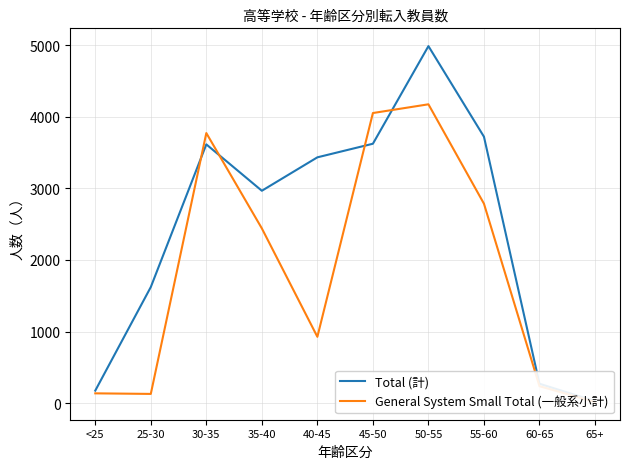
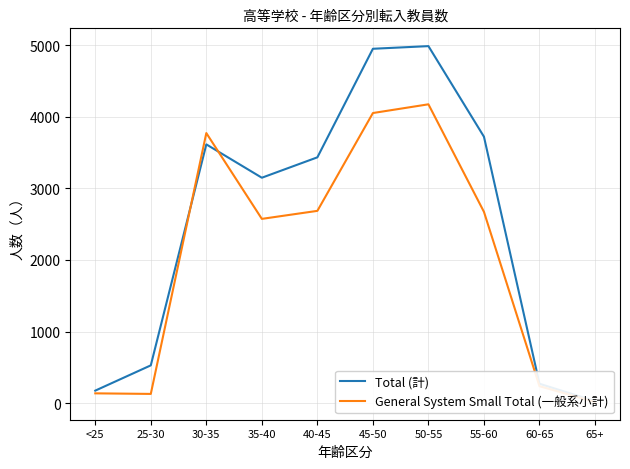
Total (計), 25-30: 1600 -> 500
Total (計), 35-40: 3000 -> 3100
General System Small Total (一般系小計), 35-40: 2400 -> 2600
General System Small Total (一般系小計), 40-45: 900 -> 2700
Total (計), 45-50: 3600 -> 5000
General System Small Total (一般系小計), 55-60: 2800 -> 2700
